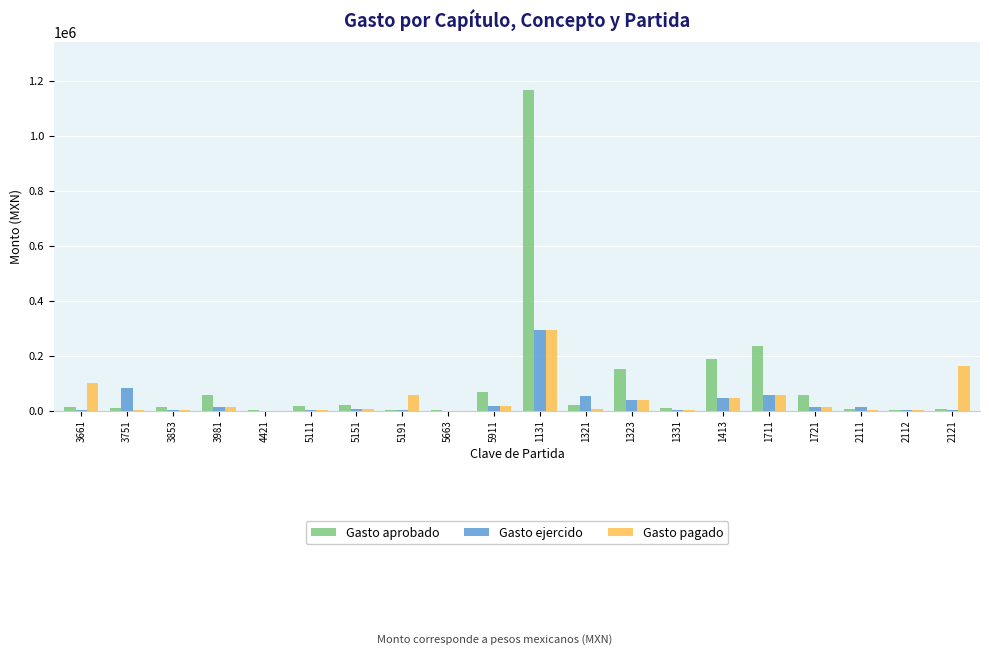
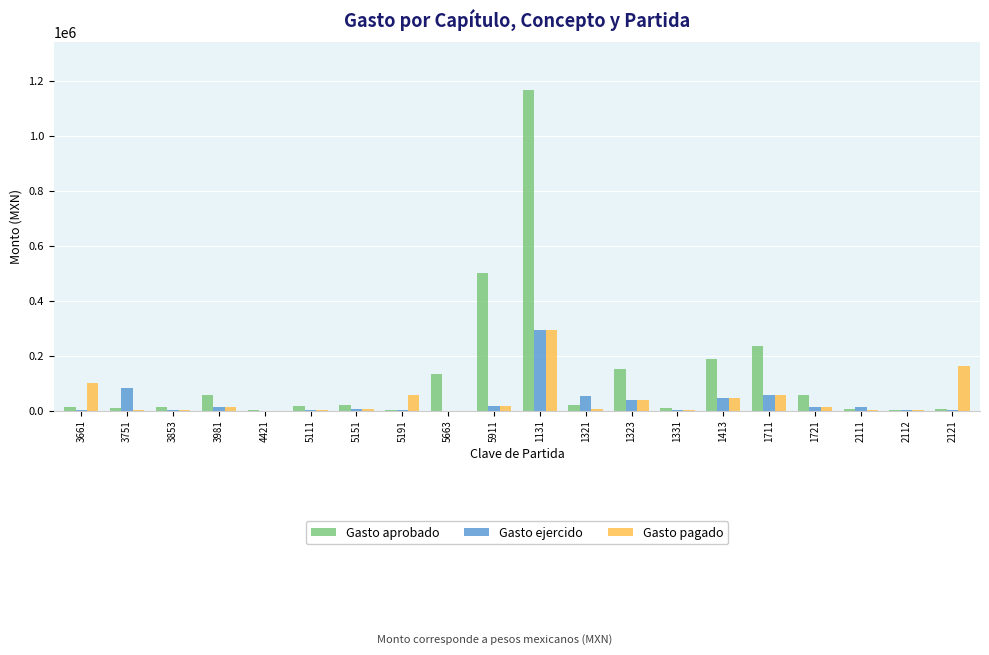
Gasto aprobado, 5663: 0 -> 130000
Gasto aprobado, 5911: 70000 -> 500000
